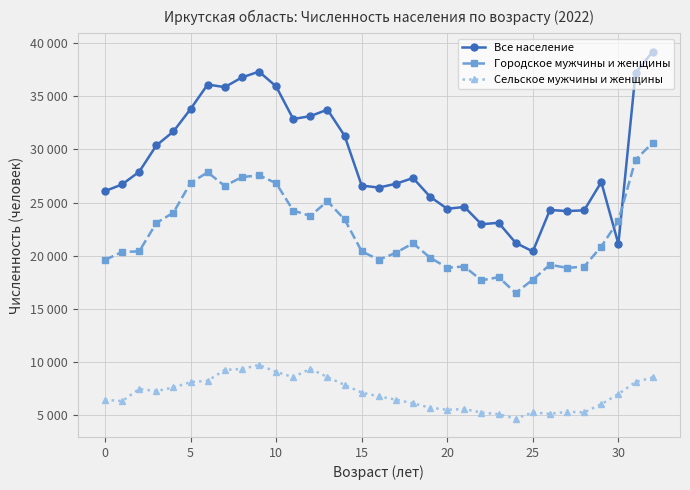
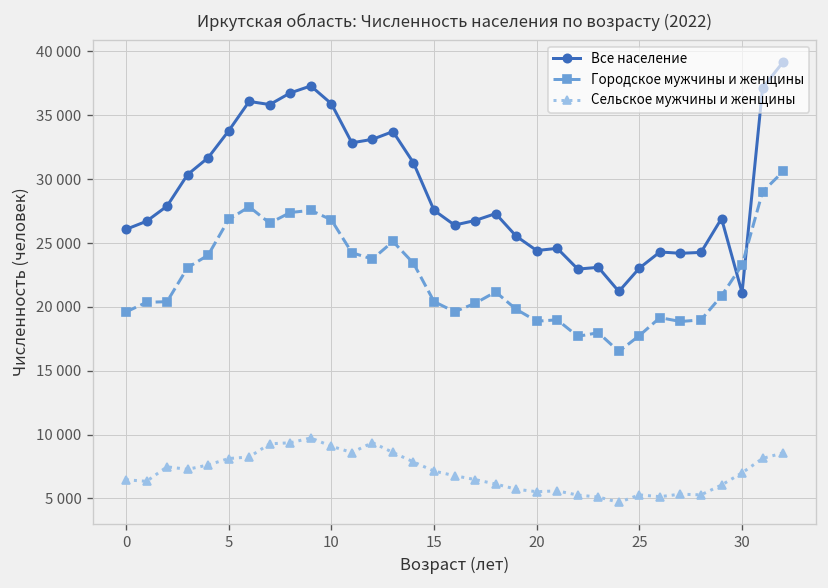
Все население, 15: 26600 -> 27600
Все население, 25: 20400 -> 23000
